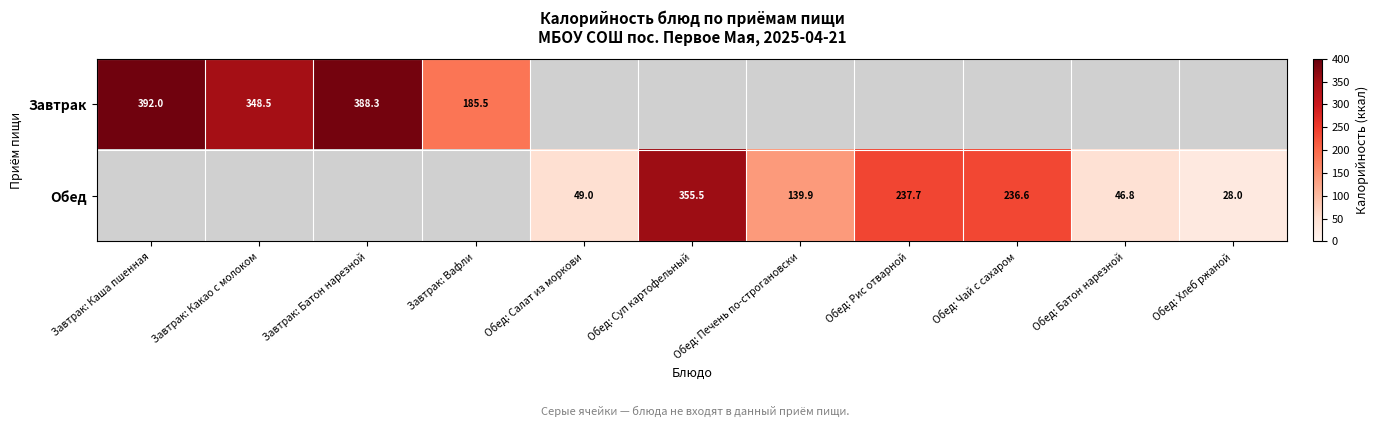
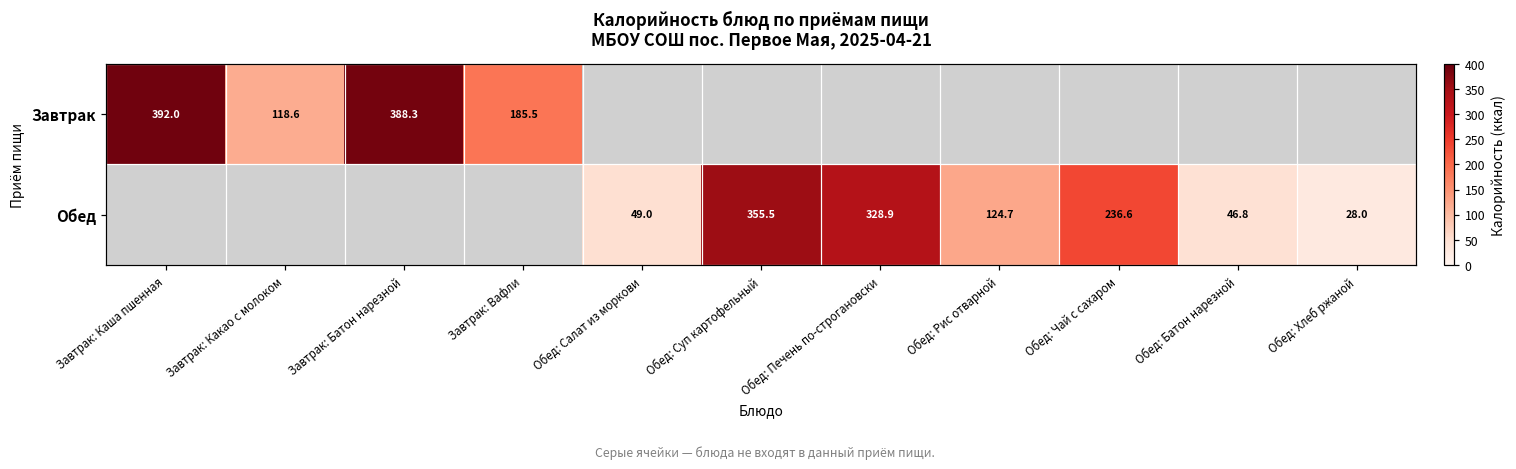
Завтрак, Завтрак: Какао с молоком: 348.5 -> 118.6
Обед, Обед: Печень по-строгановски: 139.9 -> 328.9
Обед, Обед: Рис отварной: 237.7 -> 124.7
